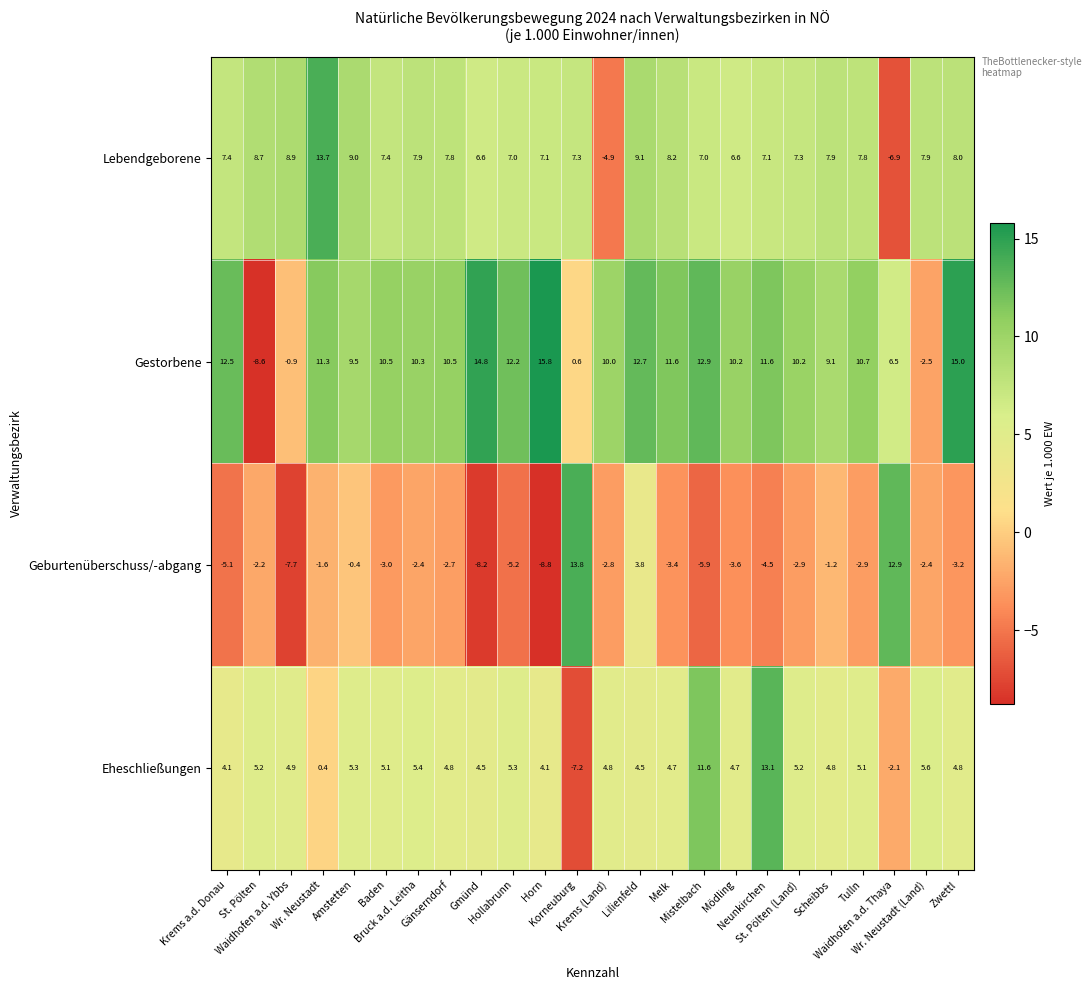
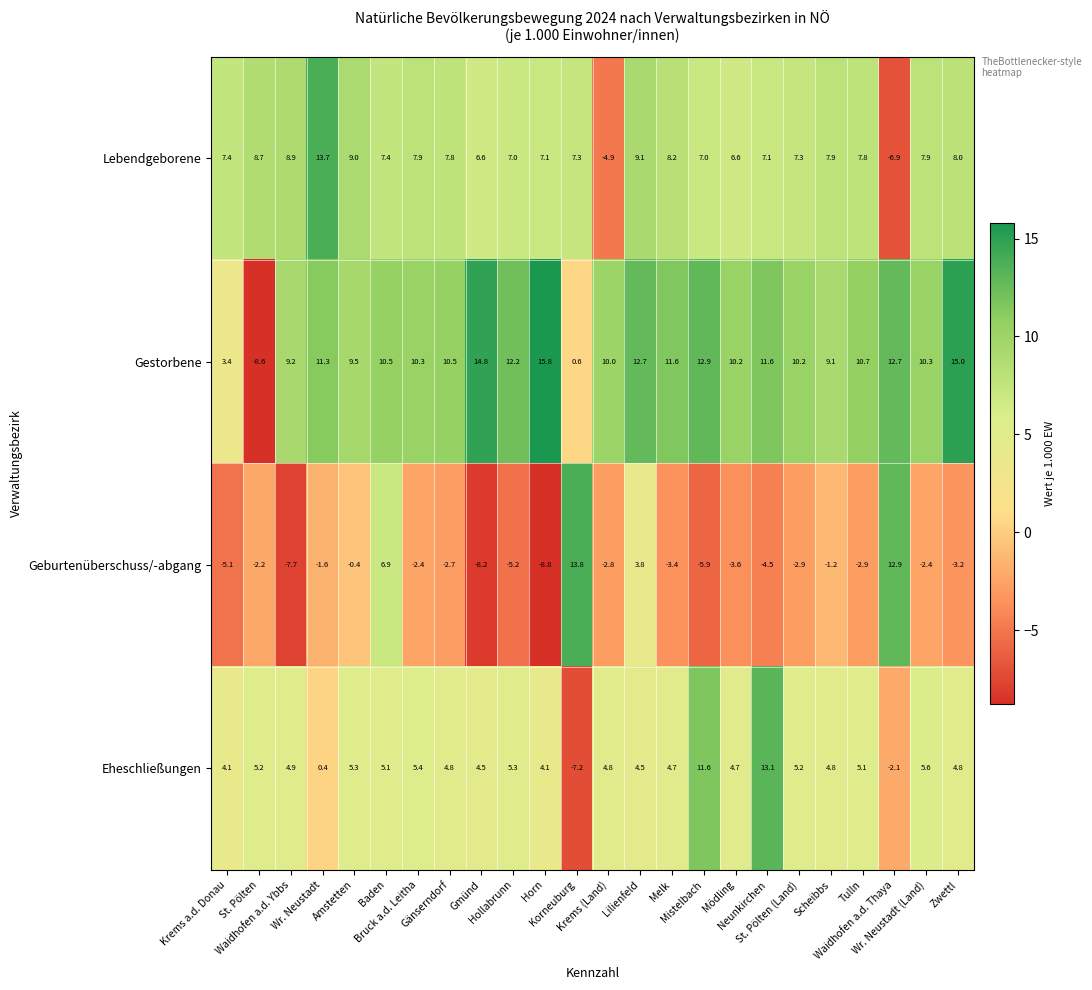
Gestorbene, Krems a.d. Donau: 12.5 -> 3.4
Gestorbene, Waidhofen a.d. Ybbs: -0.9 -> 9.2
Gestorbene, Waidhofen a.d. Thaya: 6.5 -> 12.7
Gestorbene, Wr. Neustadt (Land): -2.5 -> 10.3
Geburtenüberschuss/-abgang, Baden: -3.0 -> 6.9
